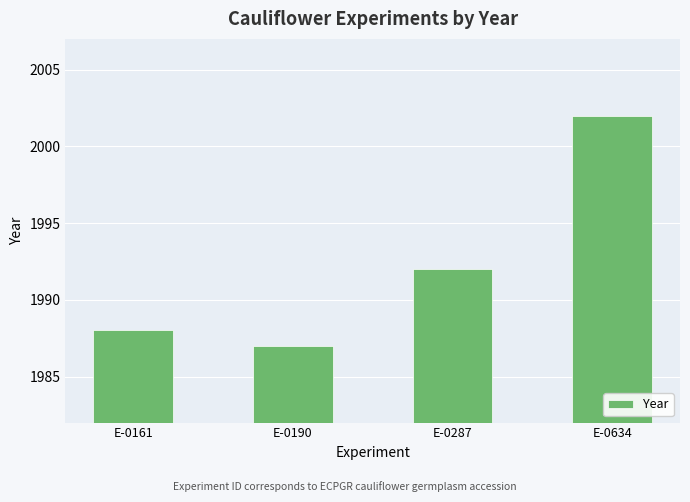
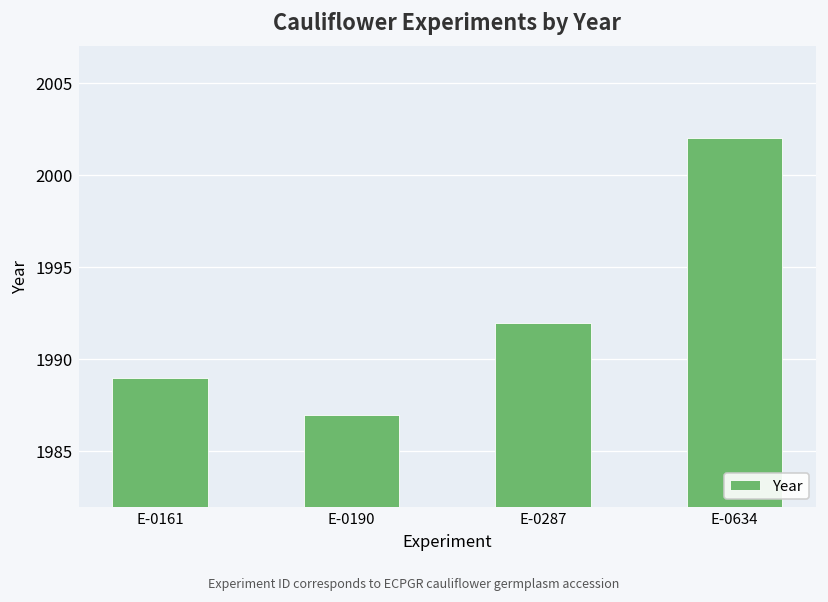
E-0161: 1988 -> 1989
